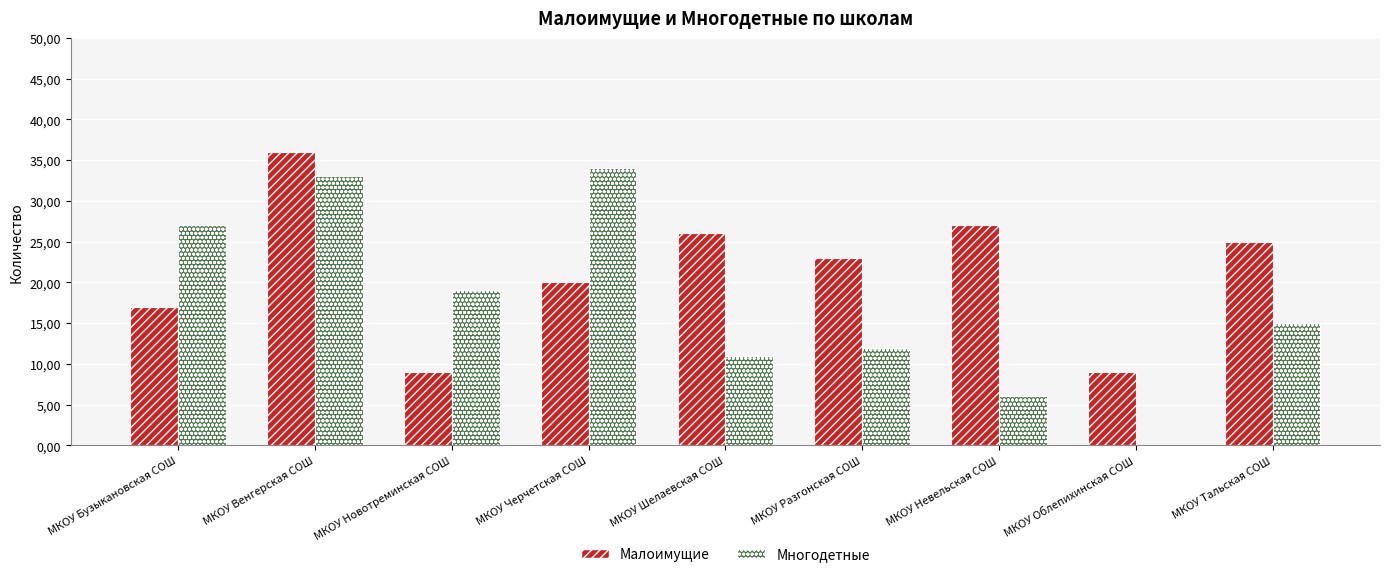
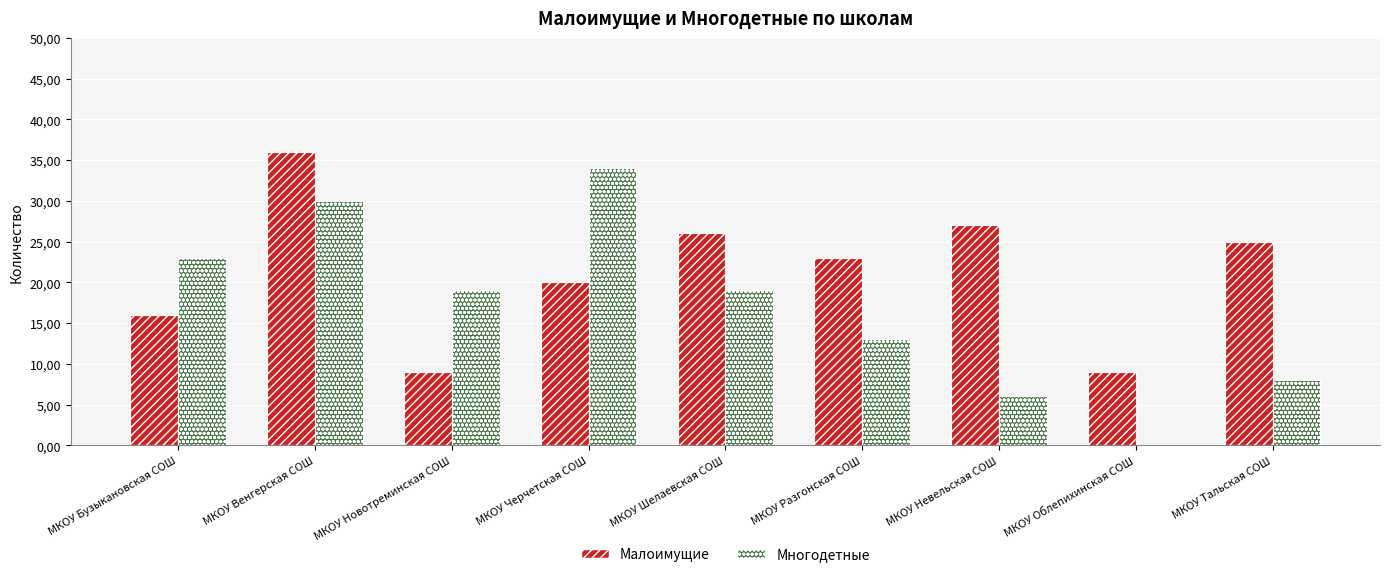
Малоимущие, МКОУ Бузыкановская СОШ: 1700 -> 1600
Многодетные, МКОУ Бузыкановская СОШ: 2700 -> 2300
Многодетные, МКОУ Венгерская СОШ: 3300 -> 3000
Многодетные, МКОУ Шелаевская СОШ: 1100 -> 1900
Многодетные, МКОУ Разгонская СОШ: 1200 -> 1300
Многодетные, МКОУ Тальская СОШ: 1500 -> 800
